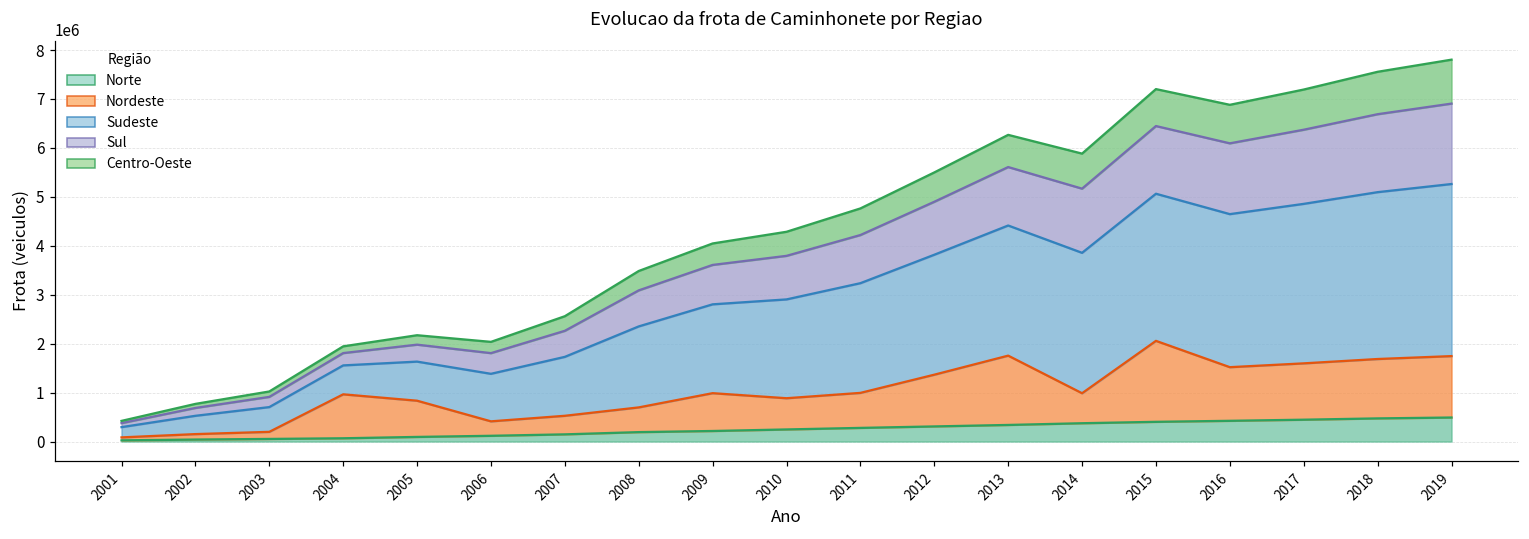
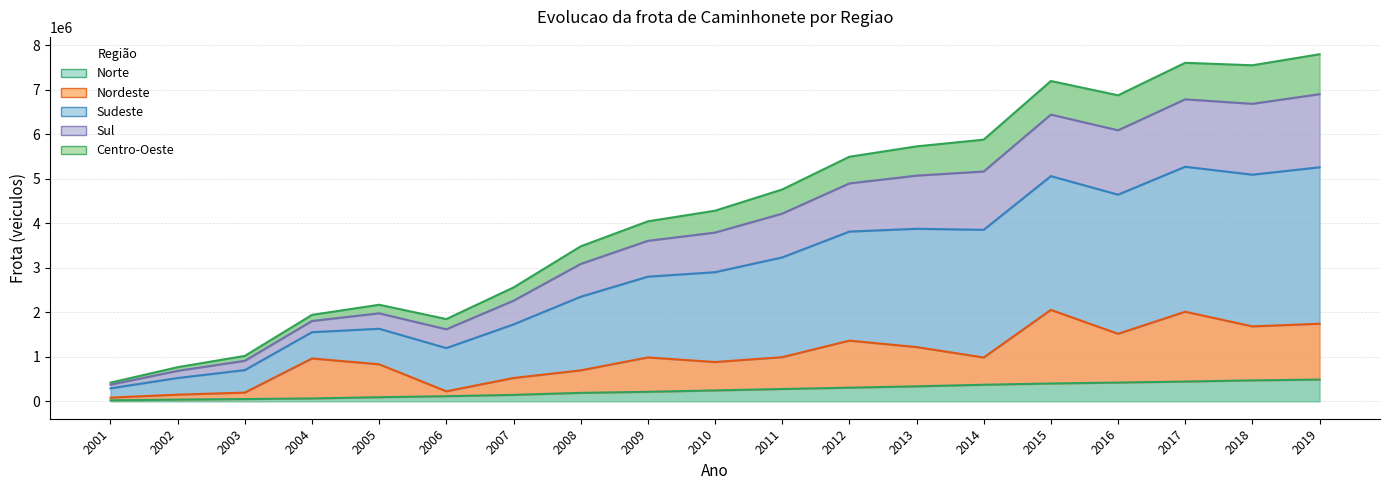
Nordeste, 2006: 300000 -> 100000
Nordeste, 2013: 1400000 -> 900000
Nordeste, 2017: 1200000 -> 1600000
